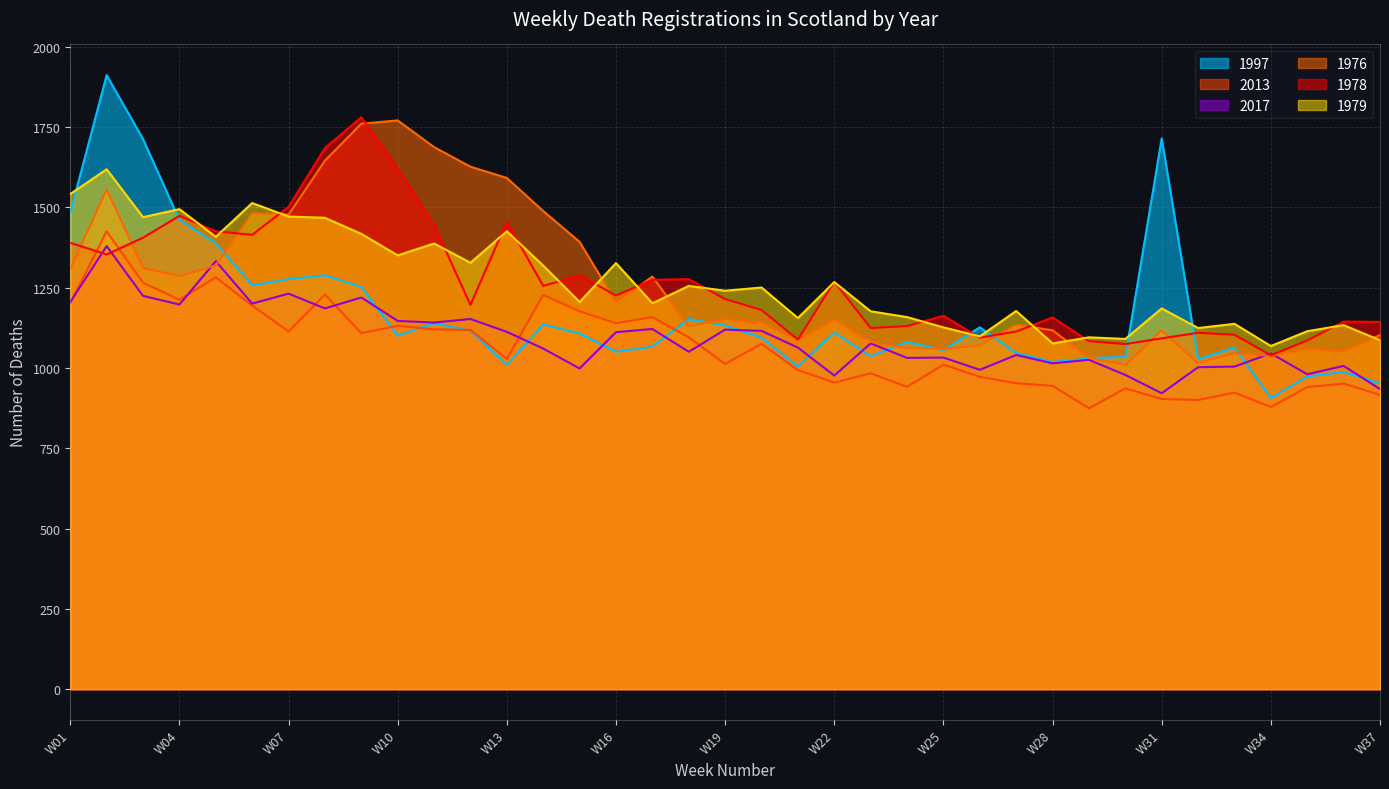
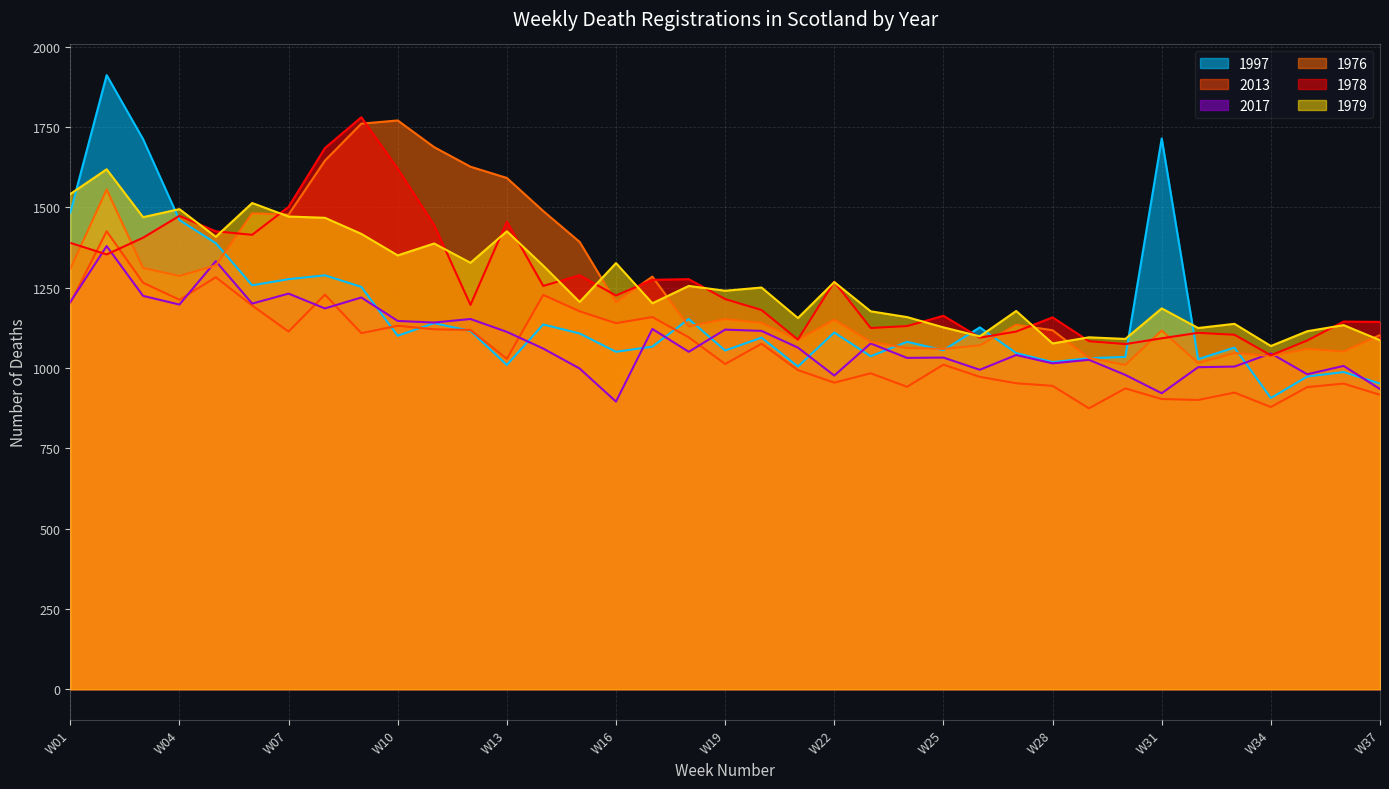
2017, W16: 1110 -> 900
1997, W19: 1130 -> 1050
